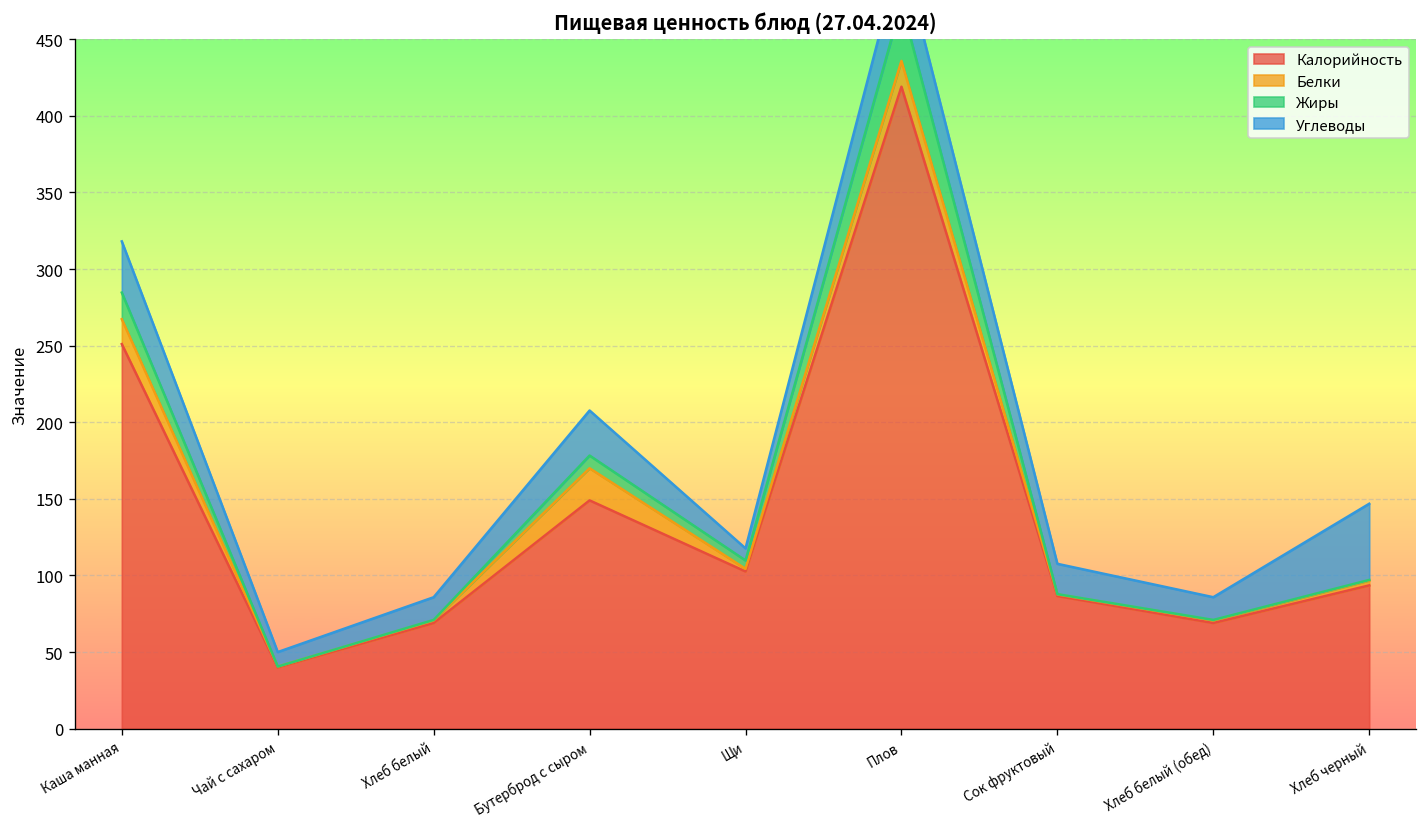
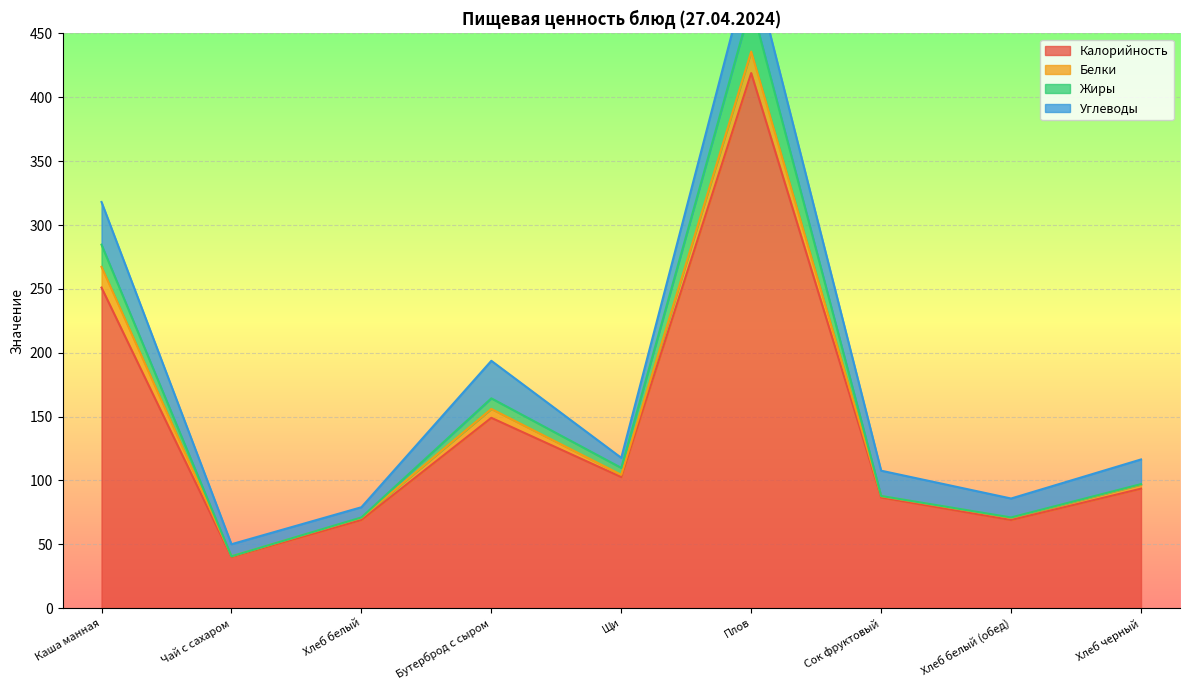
Углеводы, Хлеб белый: 15 -> 8
Белки, Бутерброд с сыром: 21 -> 7
Углеводы, Хлеб черный: 50 -> 19
